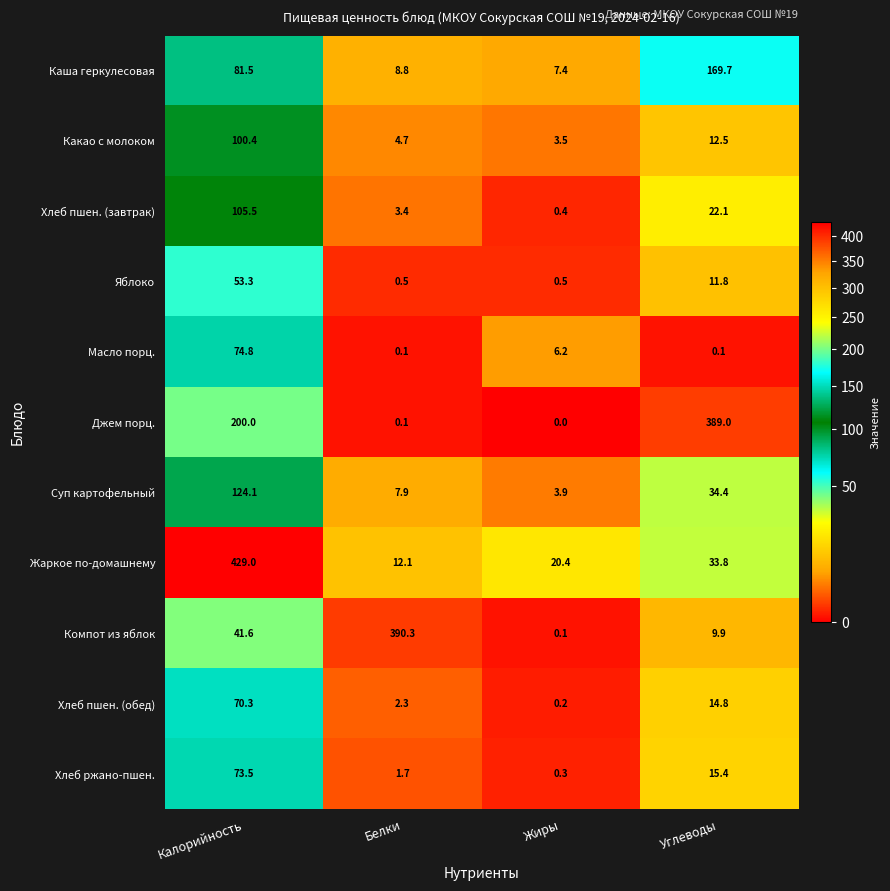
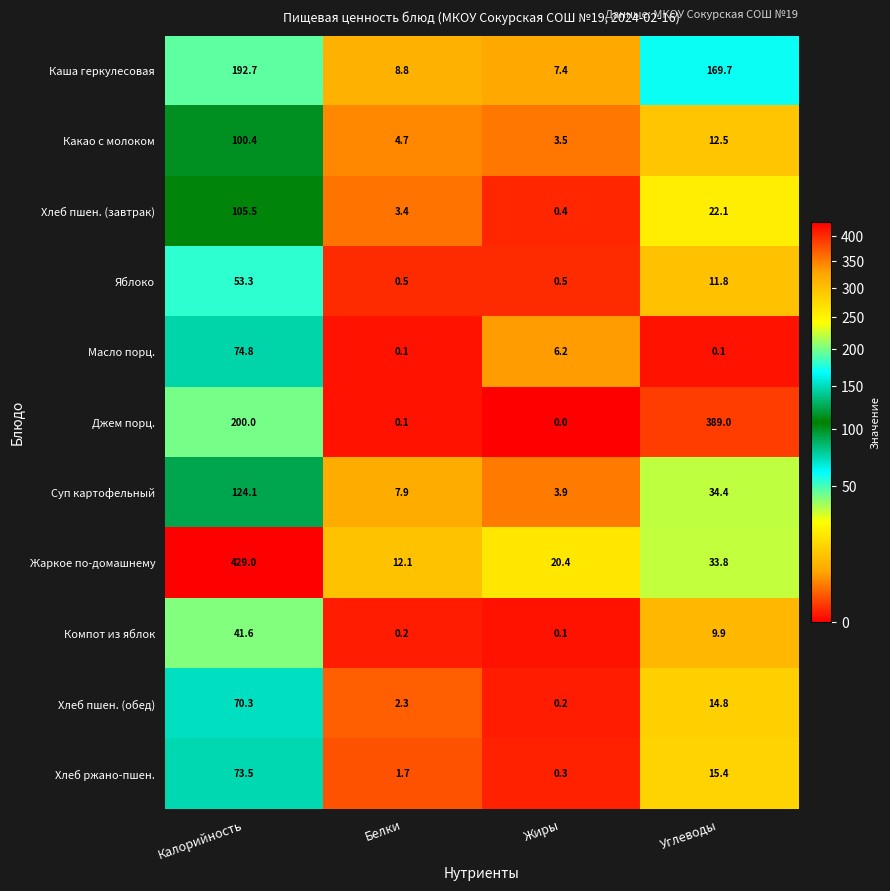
Каша геркулесовая, Калорийность: 81.5 -> 192.7
Компот из яблок, Белки: 390.3 -> 0.2
